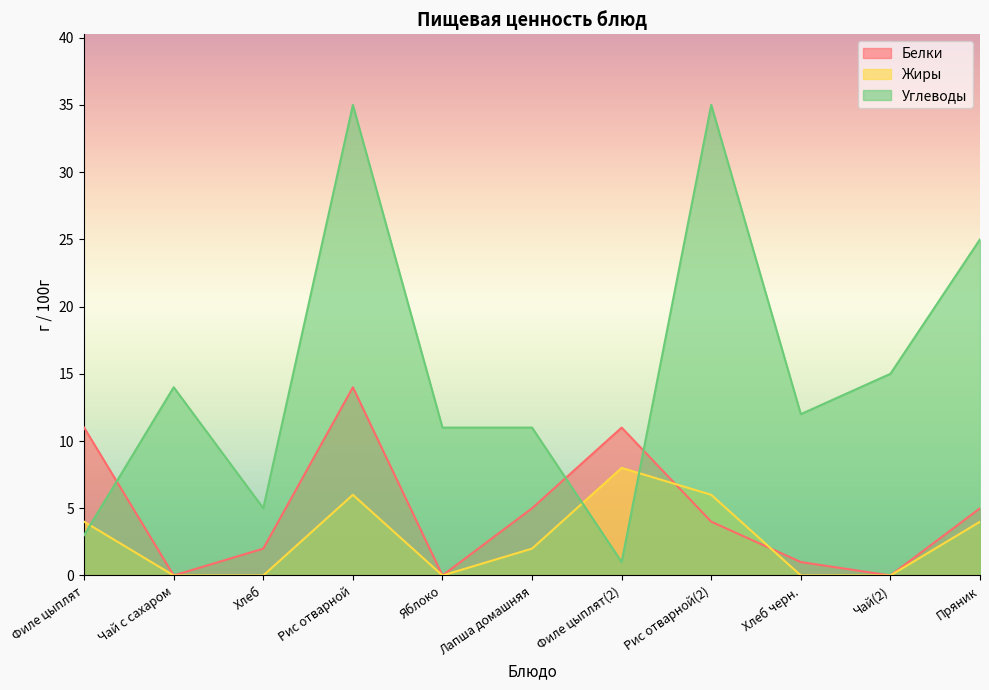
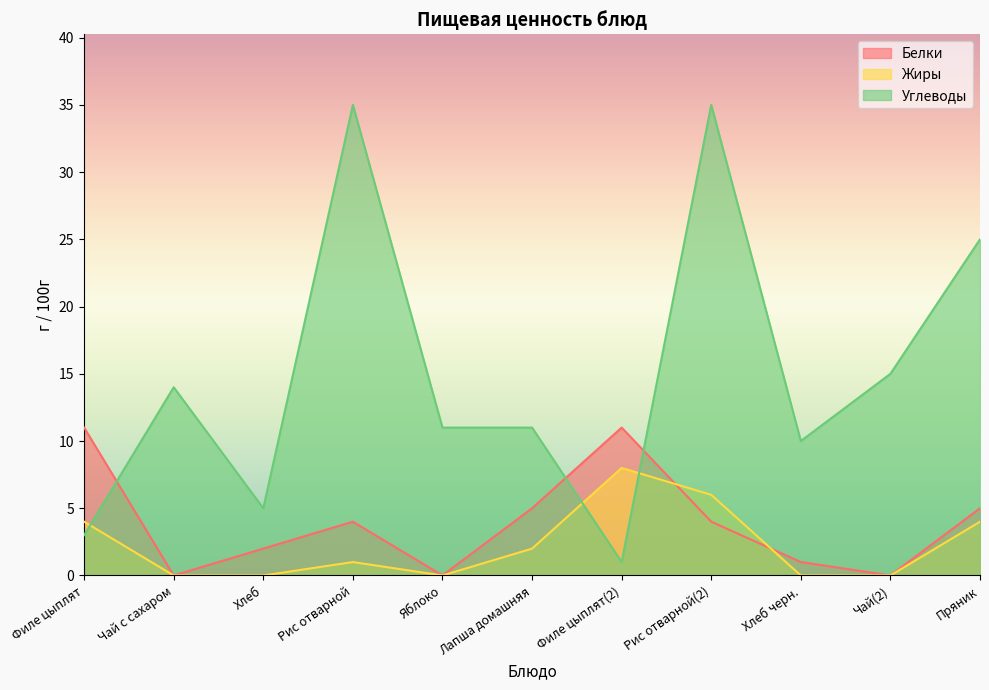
Белки, Рис отварной: 14 -> 4
Жиры, Рис отварной: 6 -> 1
Углеводы, Хлеб черн.: 12 -> 10
